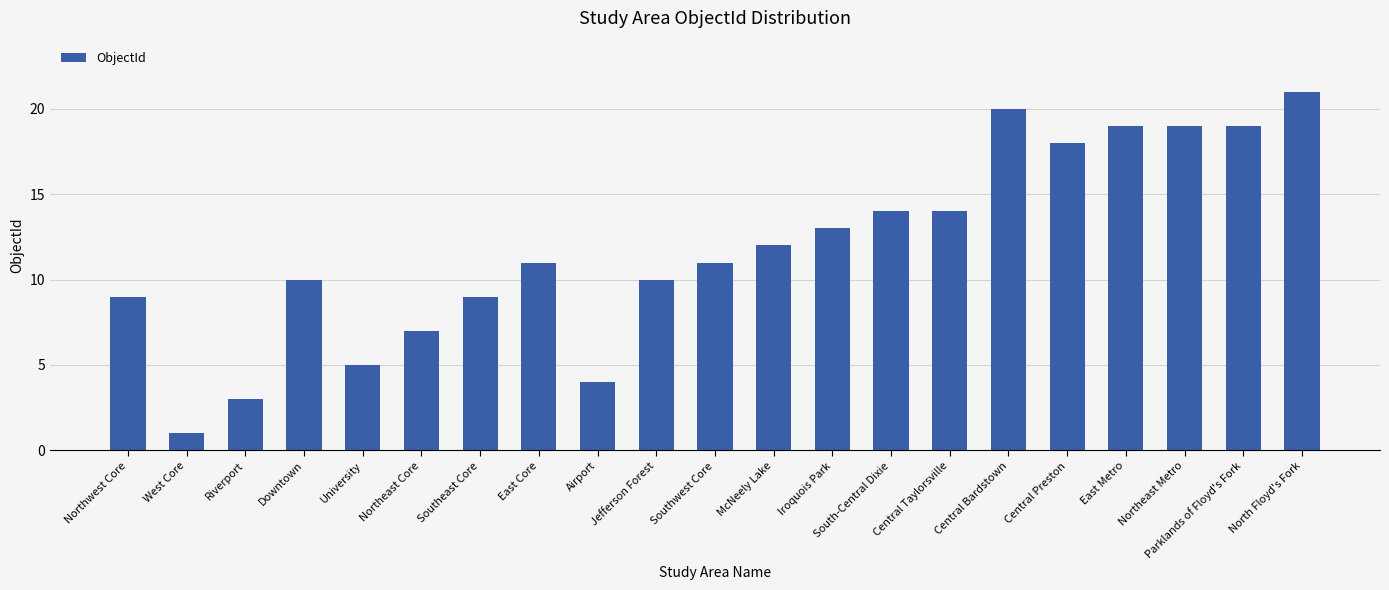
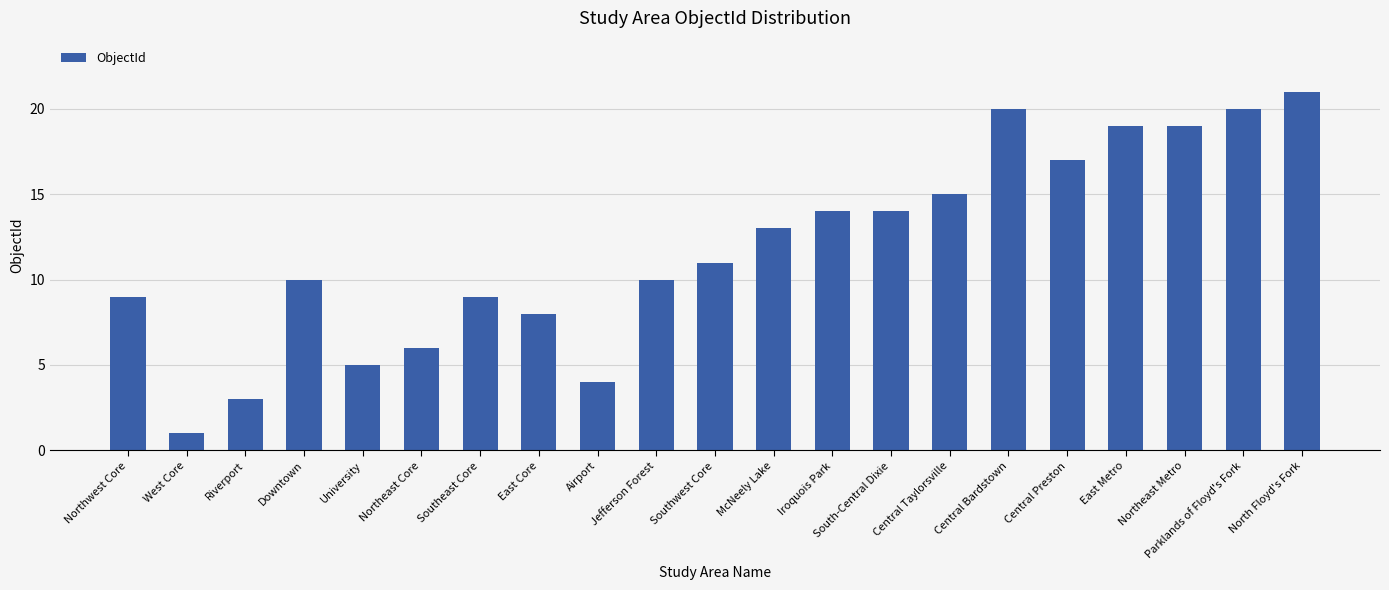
Northeast Core: 7 -> 6
East Core: 11 -> 8
McNeely Lake: 12 -> 13
Iroquois Park: 13 -> 14
Central Taylorsville: 14 -> 15
Central Preston: 18 -> 17
Parklands of Floyd's Fork: 19 -> 20
